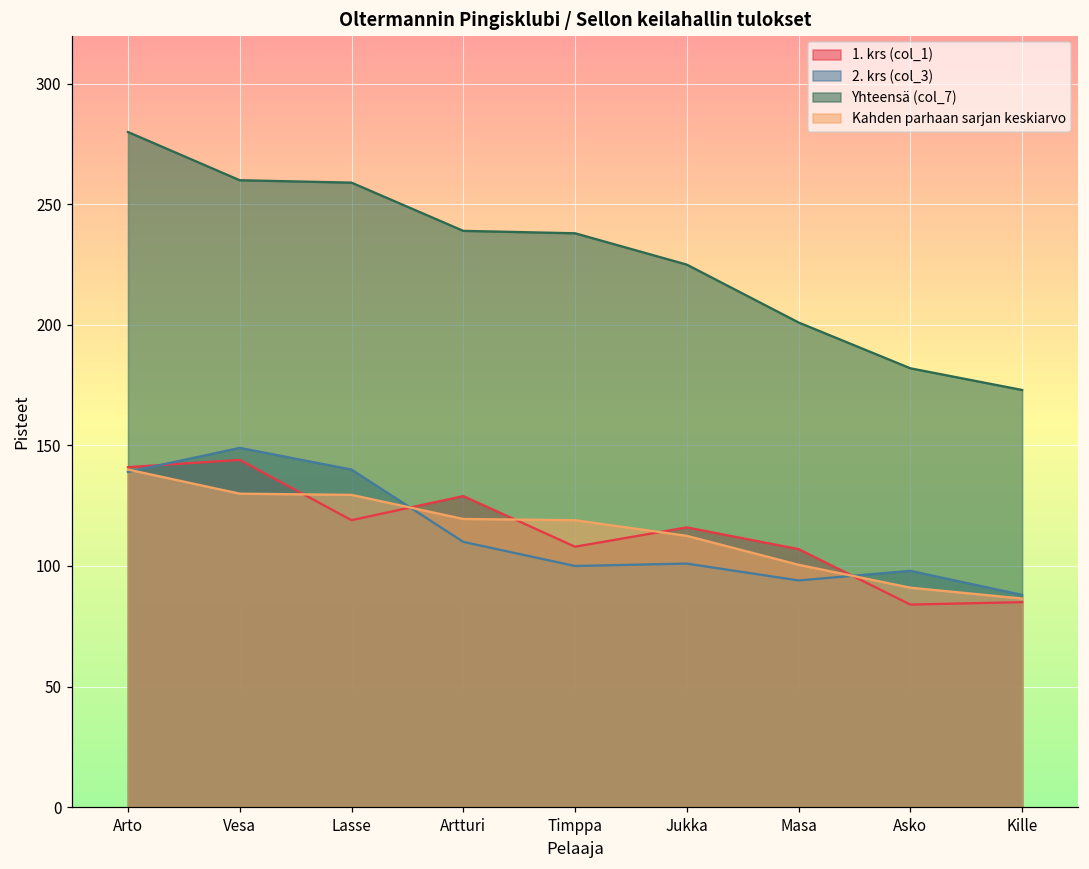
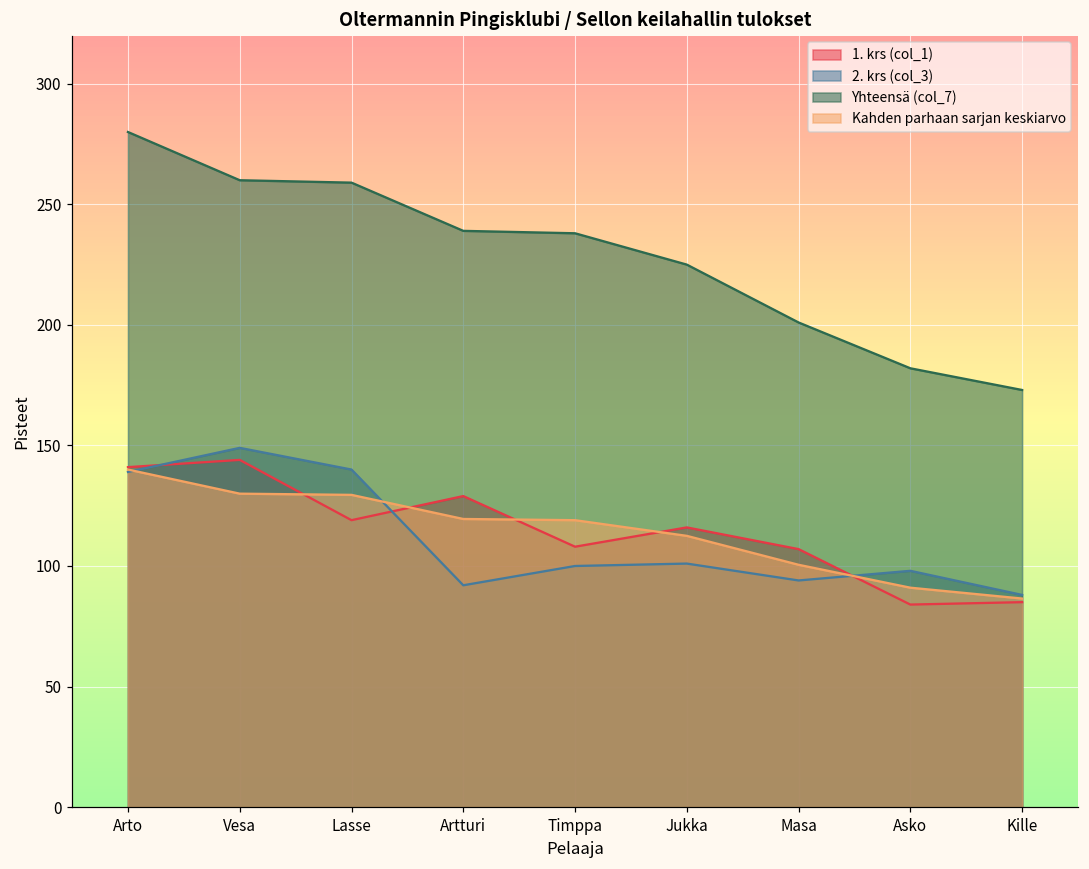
2. krs (col_3), Artturi: 110 -> 92
